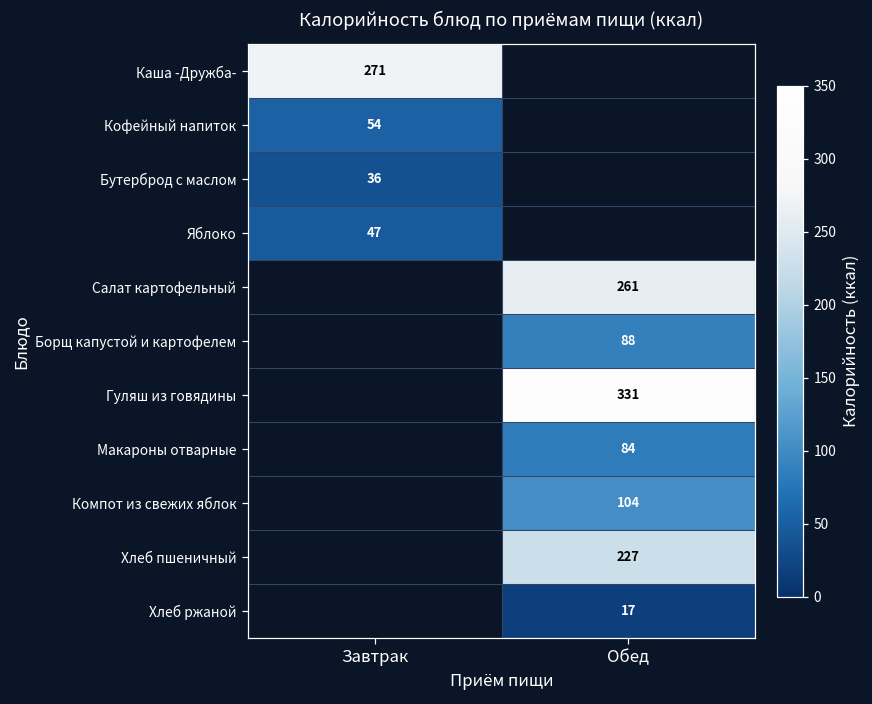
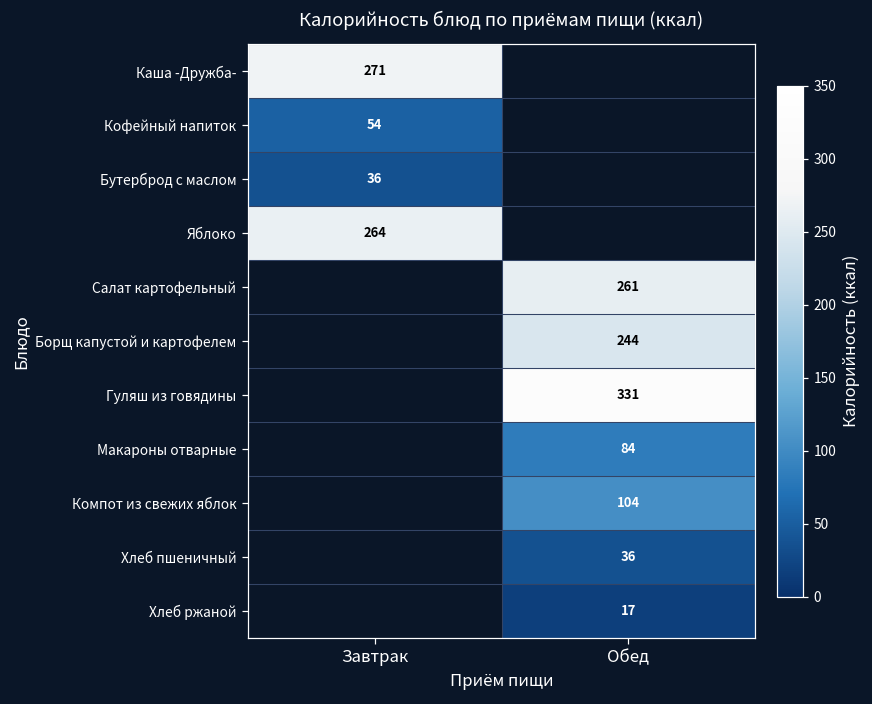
Яблоко, Завтрак: 47 -> 264
Борщ капустой и картофелем, Обед: 88 -> 244
Хлеб пшеничный, Обед: 227 -> 36
